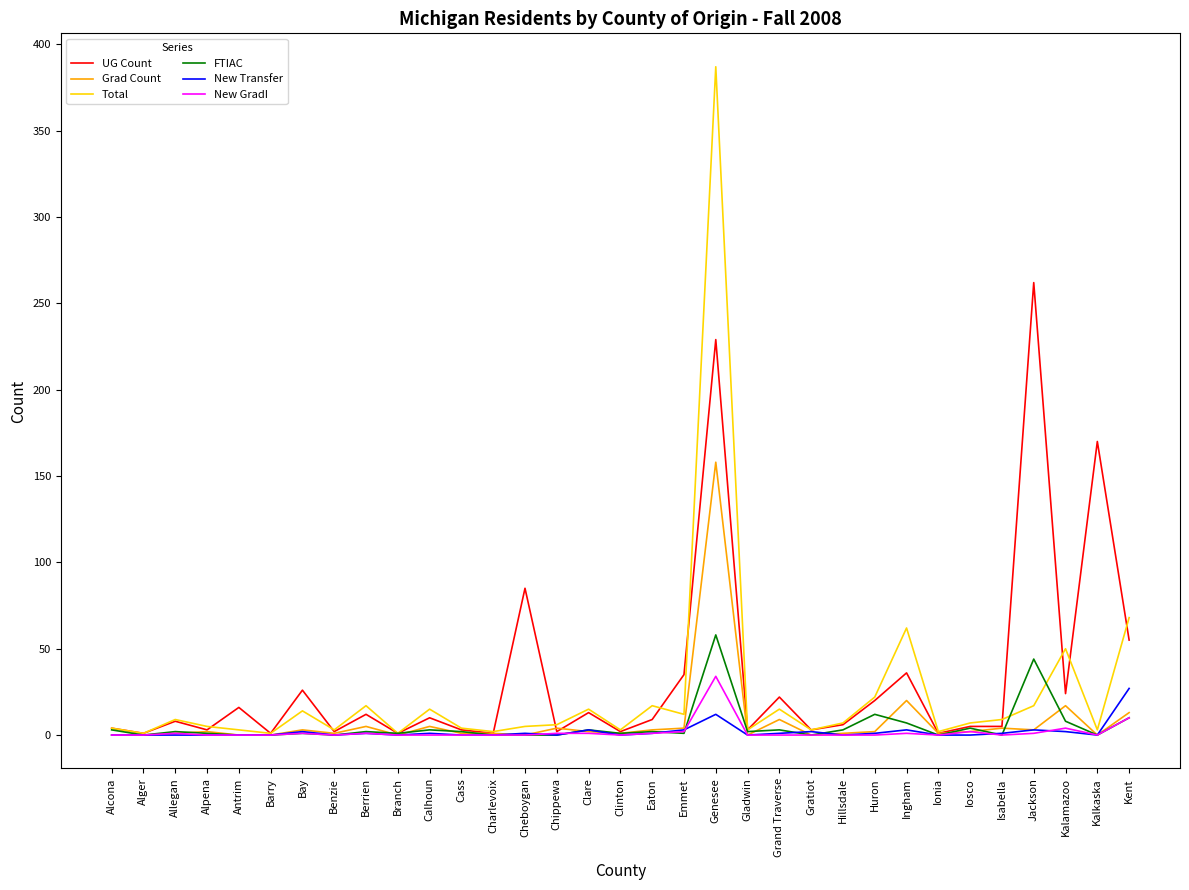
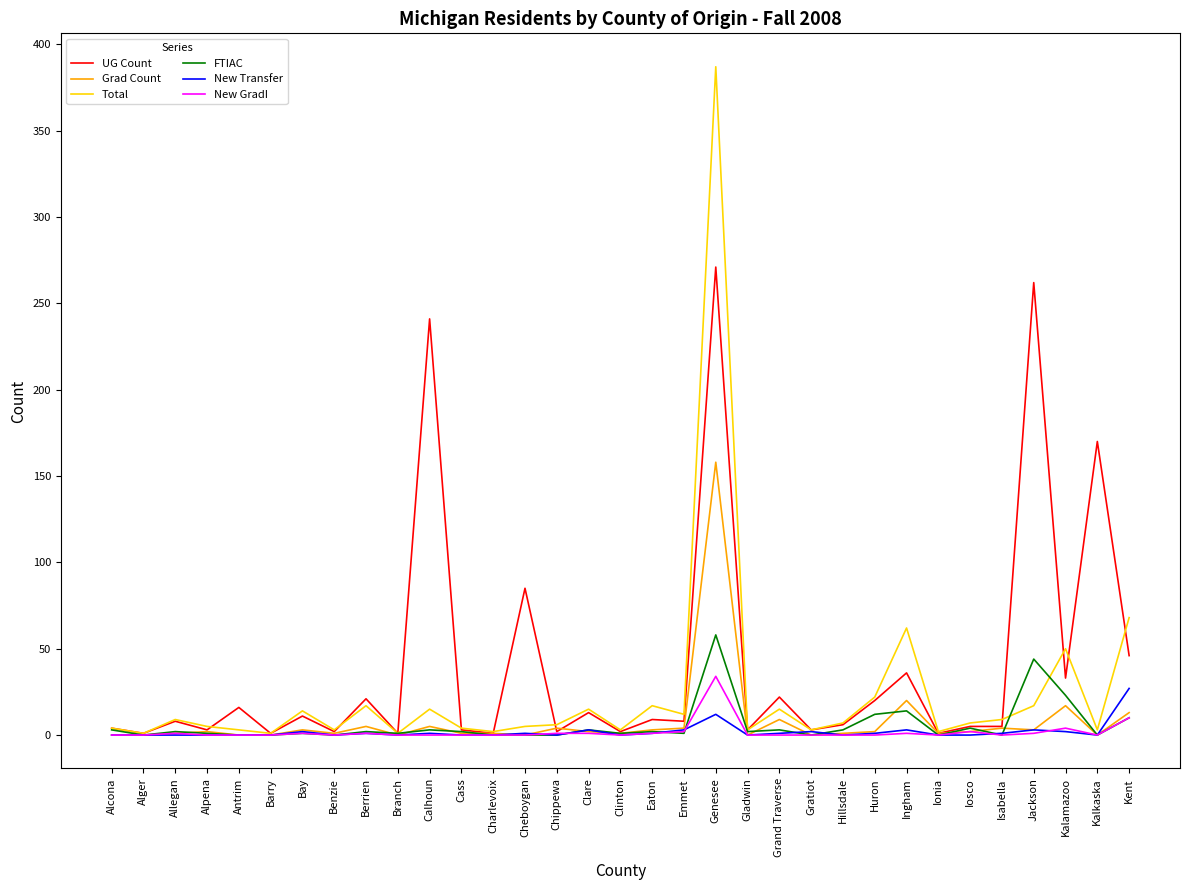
UG Count, Bay: 26 -> 11
UG Count, Berrien: 12 -> 21
UG Count, Calhoun: 10 -> 241
UG Count, Emmet: 35 -> 8
UG Count, Genesee: 229 -> 271
FTIAC, Ingham: 7 -> 14
UG Count, Kalamazoo: 24 -> 33
FTIAC, Kalamazoo: 8 -> 23
UG Count, Kent: 55 -> 46
